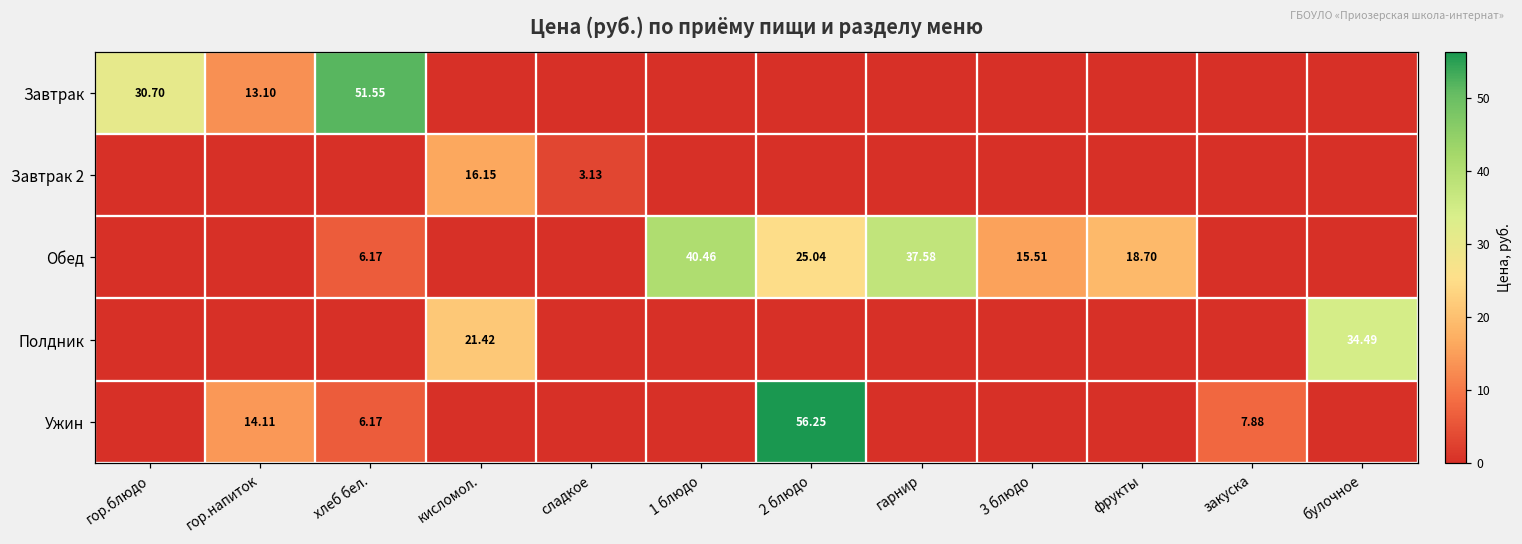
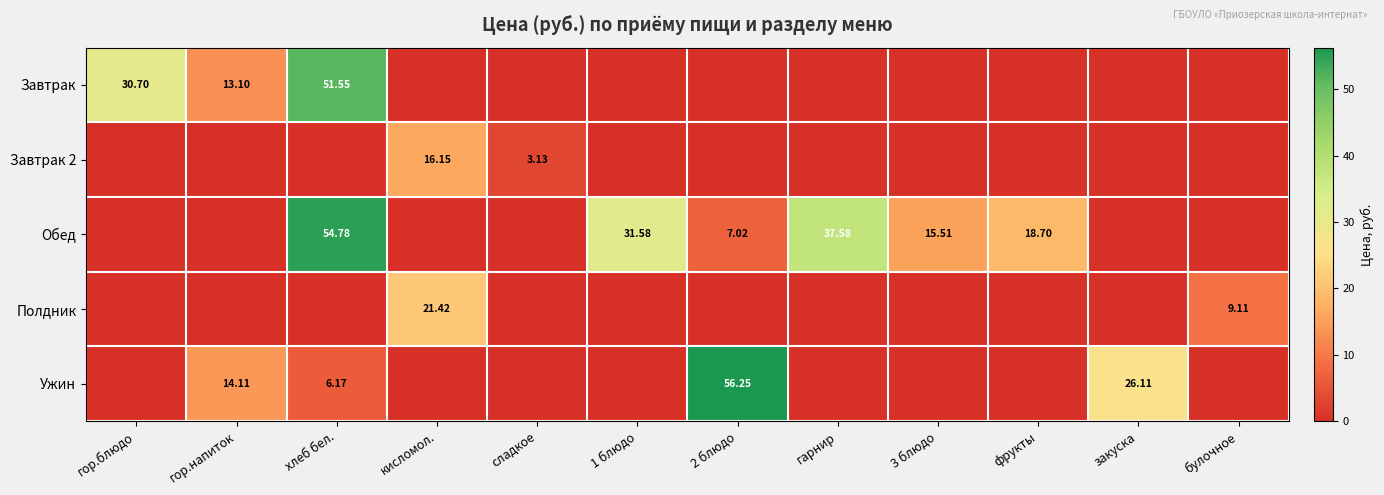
Обед, хлеб бел.: 6.17 -> 54.78
Обед, 1 блюдо: 40.46 -> 31.58
Обед, 2 блюдо: 25.04 -> 7.02
Полдник, булочное: 34.49 -> 9.11
Ужин, закуска: 7.88 -> 26.11
